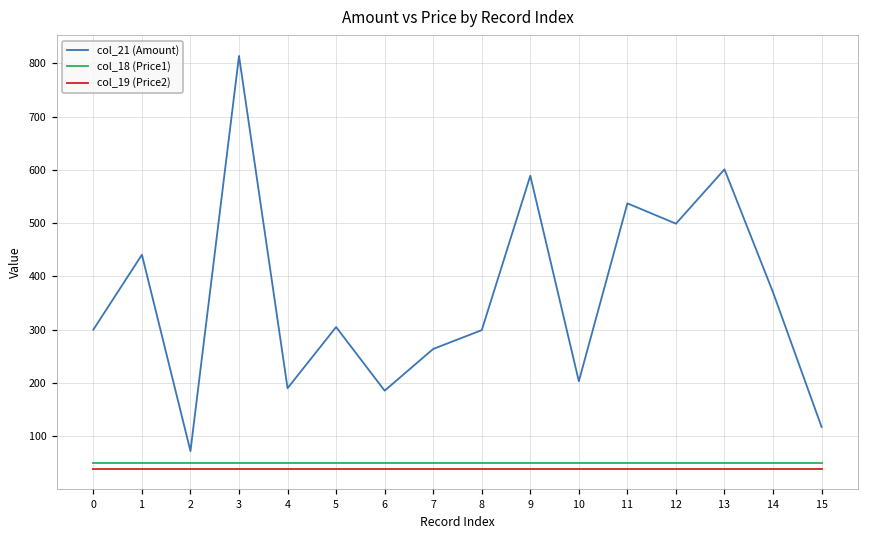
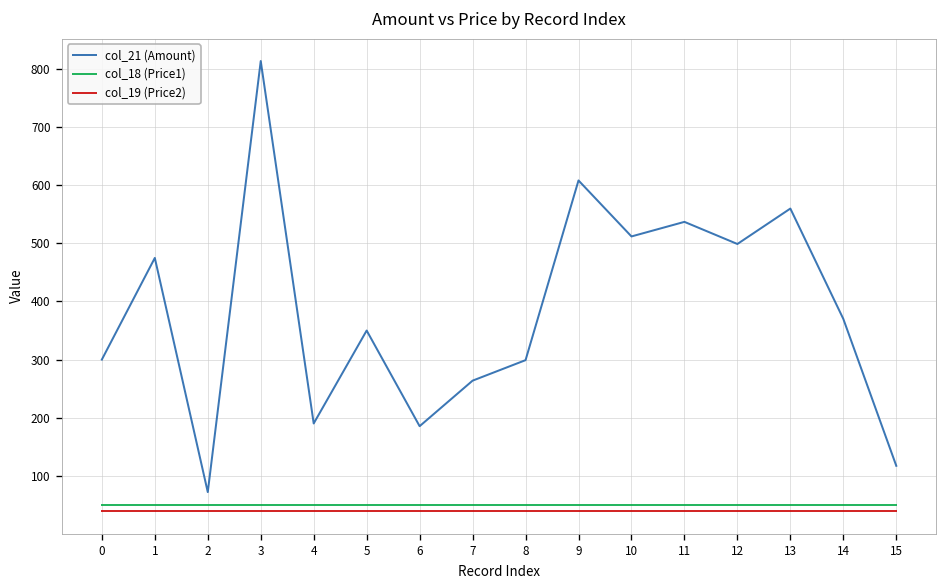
col_21 (Amount), 1: 440 -> 480
col_21 (Amount), 5: 300 -> 350
col_21 (Amount), 9: 590 -> 610
col_21 (Amount), 10: 200 -> 510
col_21 (Amount), 13: 600 -> 560
